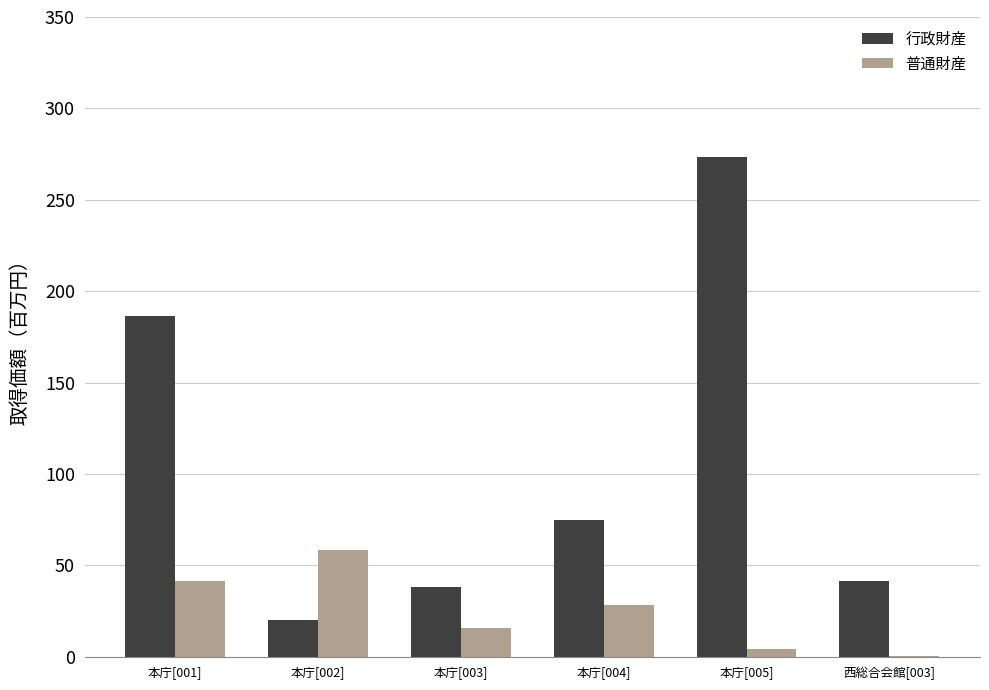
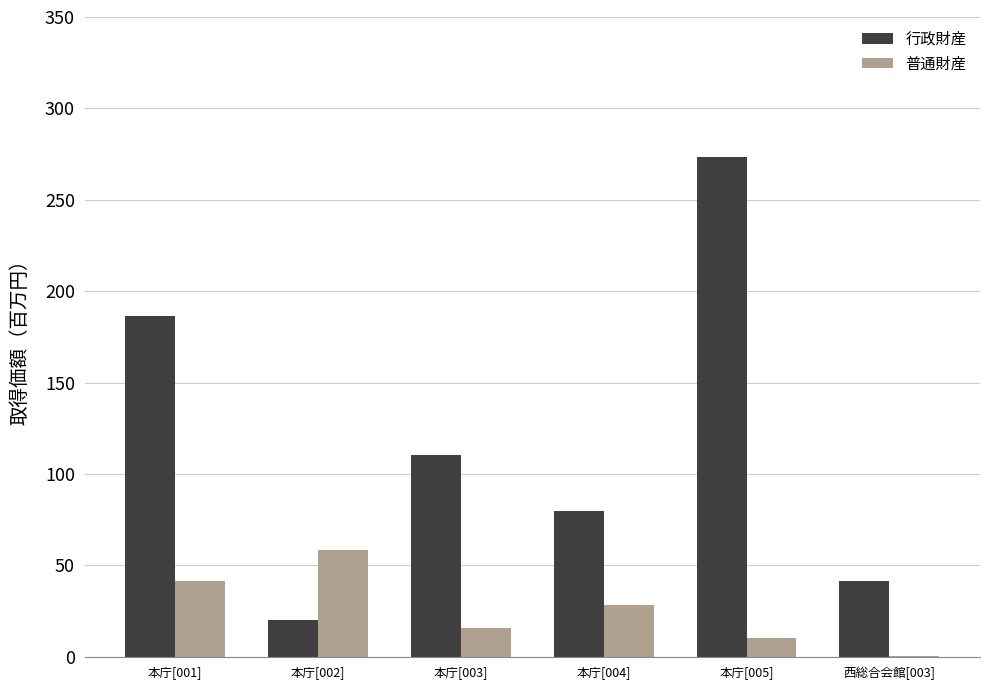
行政財産, 本庁[003]: 38 -> 110
行政財産, 本庁[004]: 75 -> 80
普通財産, 本庁[005]: 4 -> 10
